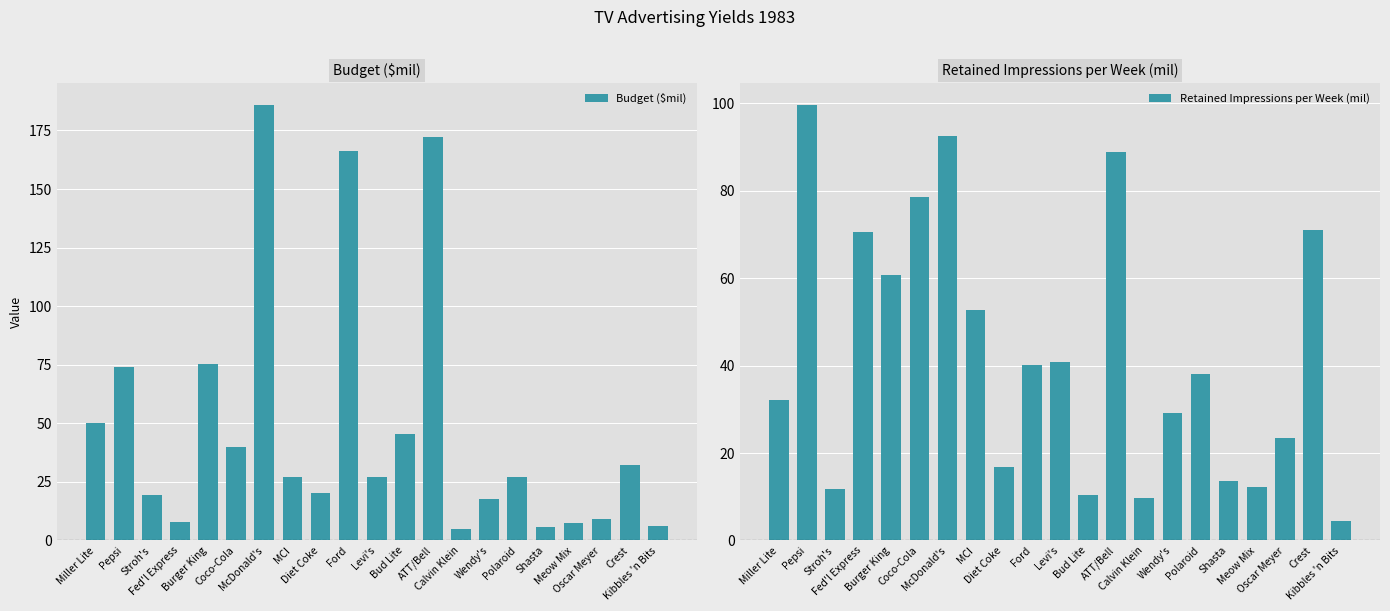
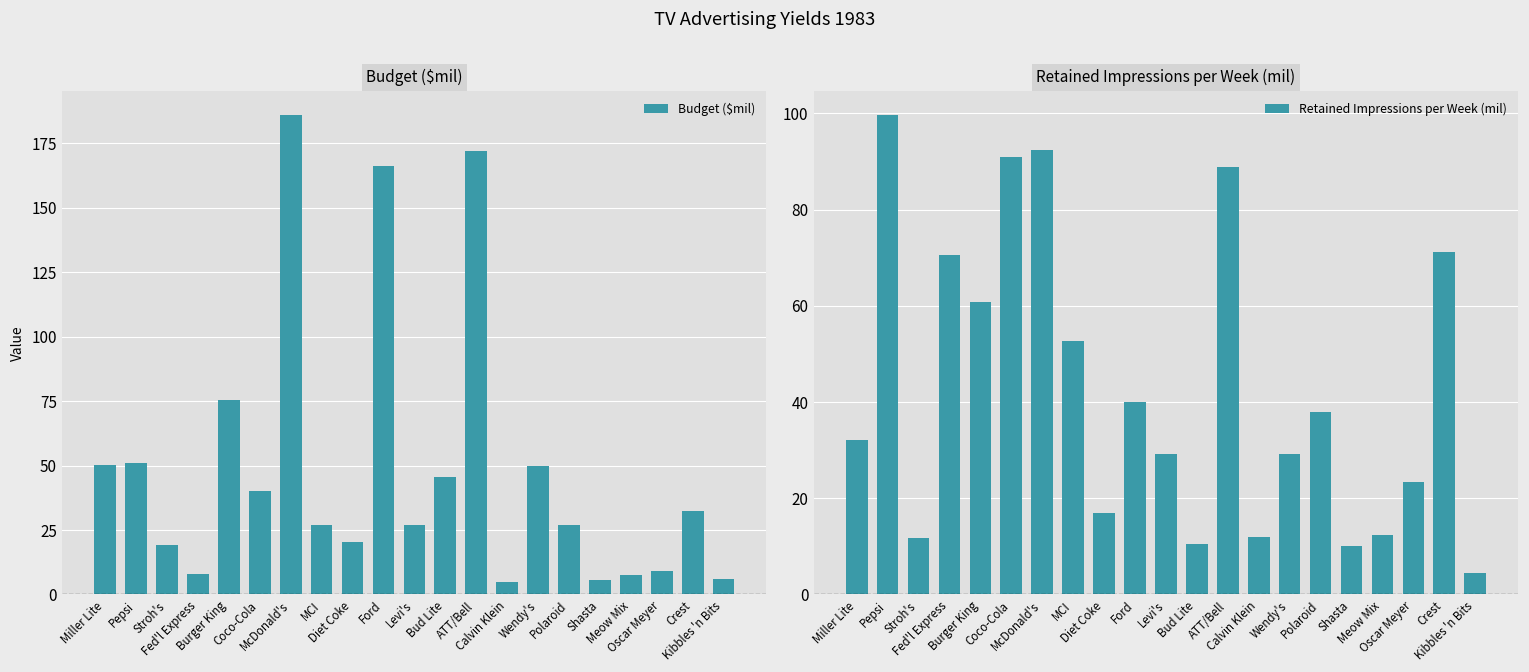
Budget ($mil), Pepsi: 74 -> 51
Budget ($mil), Wendy's: 18 -> 50
Retained Impressions per Week (mil), Coco-Cola: 79 -> 91
Retained Impressions per Week (mil), Levi's: 41 -> 29
Retained Impressions per Week (mil), Calvin Klein: 10 -> 12
Retained Impressions per Week (mil), Shasta: 14 -> 10
